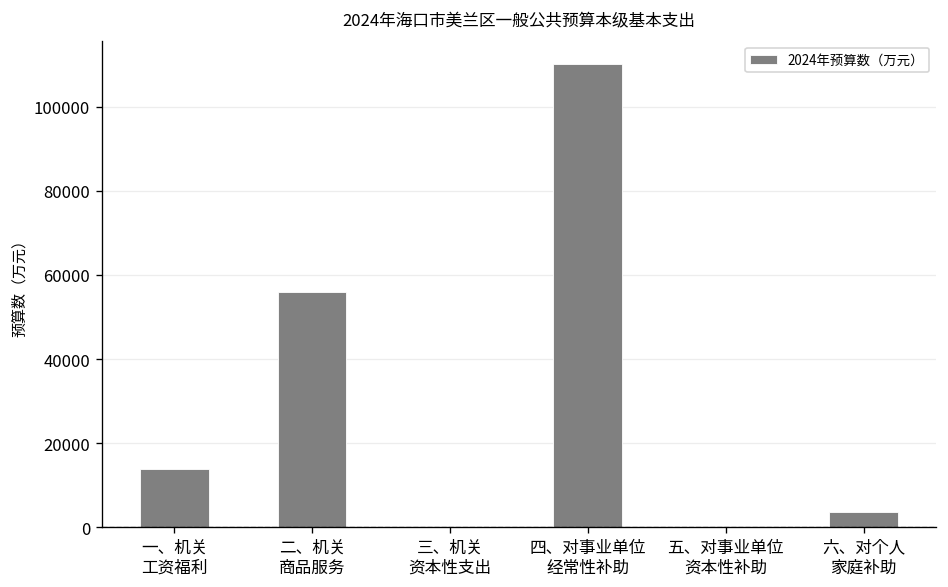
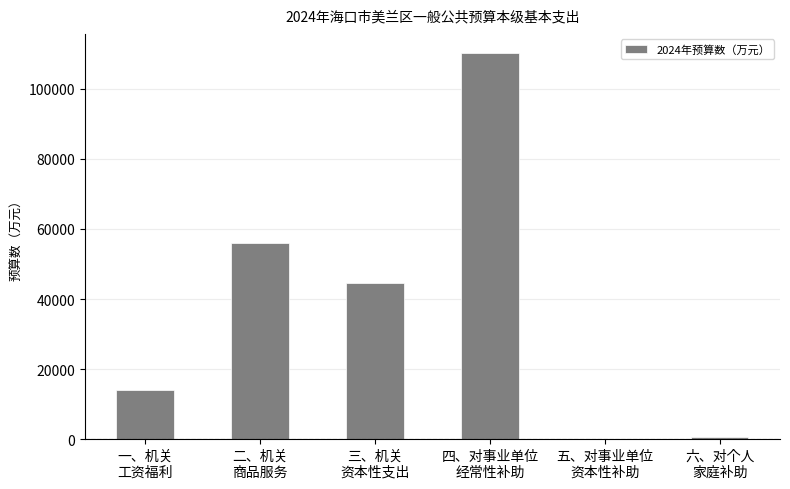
三、机关 资本性支出: 0 -> 45000
六、对个人 家庭补助: 4000 -> 1000
